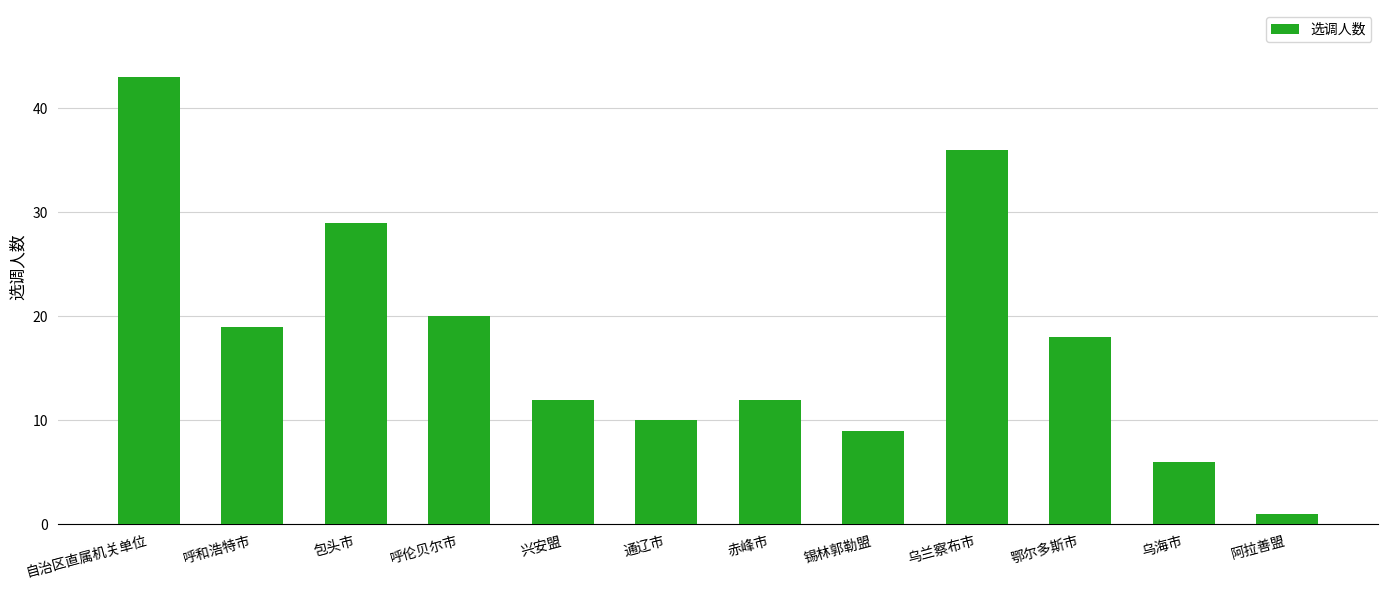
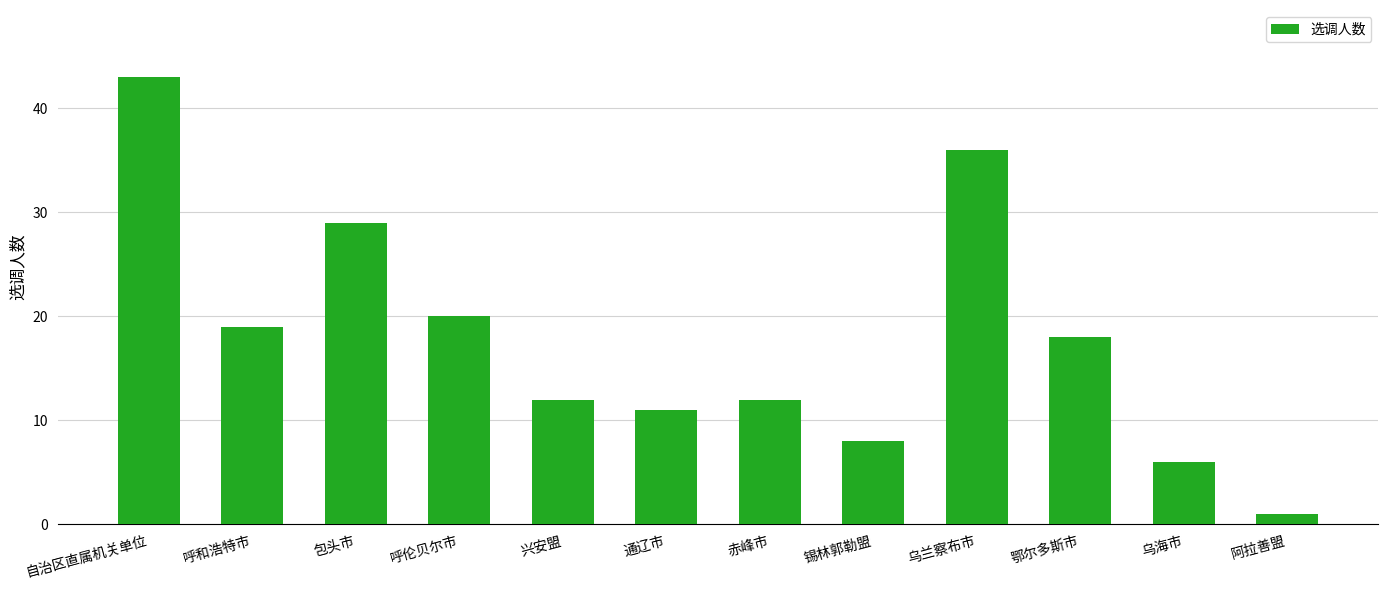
通辽市: 10 -> 11
锡林郭勒盟: 9 -> 8
